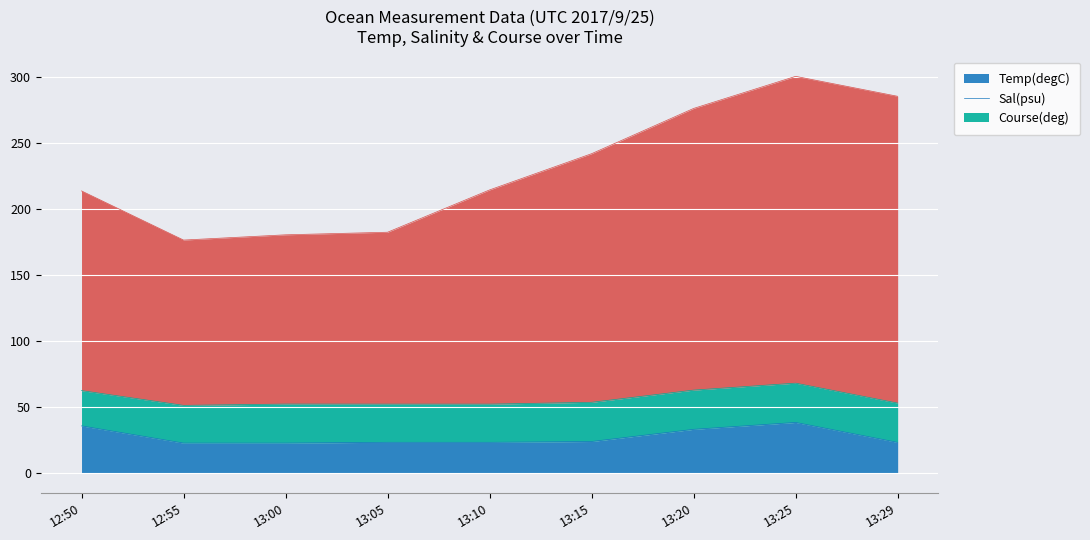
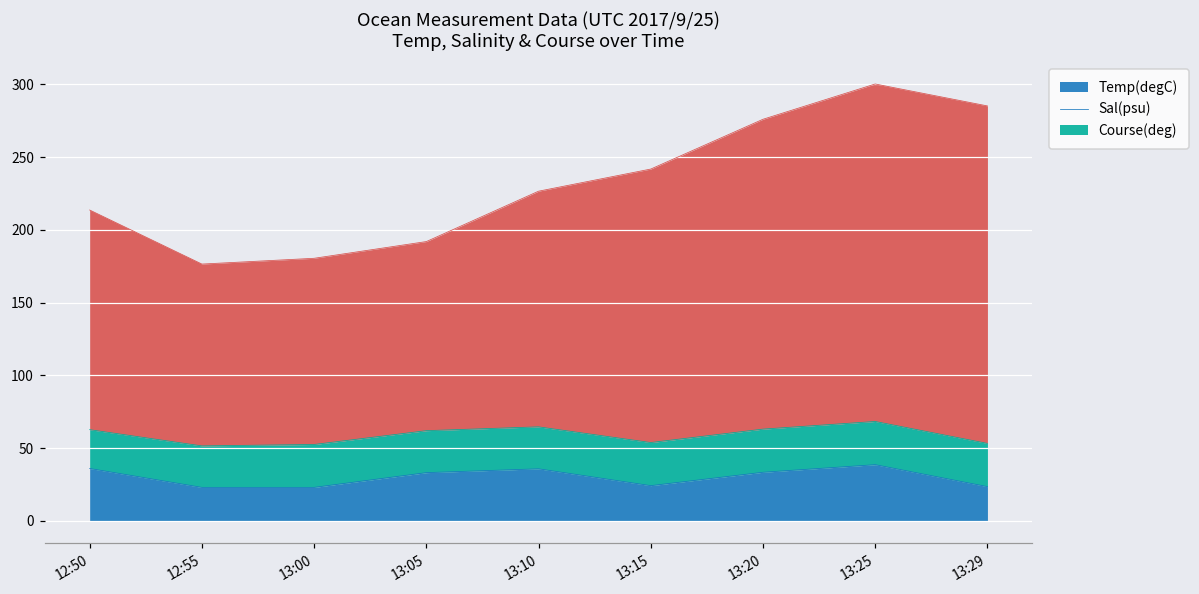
Temp(degC), 13:05: 24 -> 33
Temp(degC), 13:10: 24 -> 36
